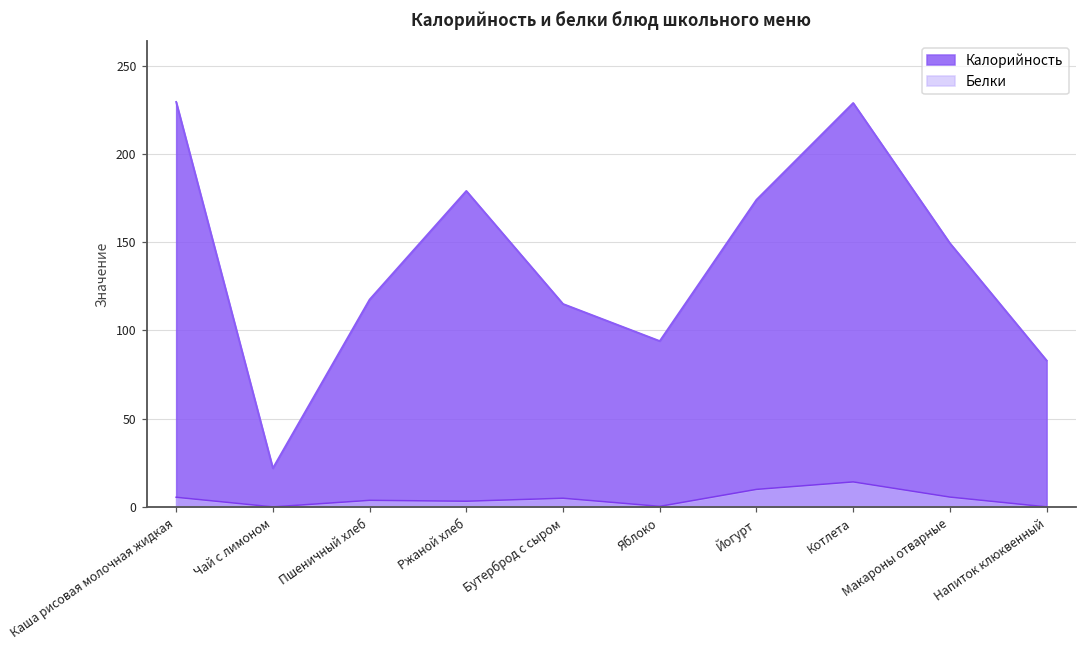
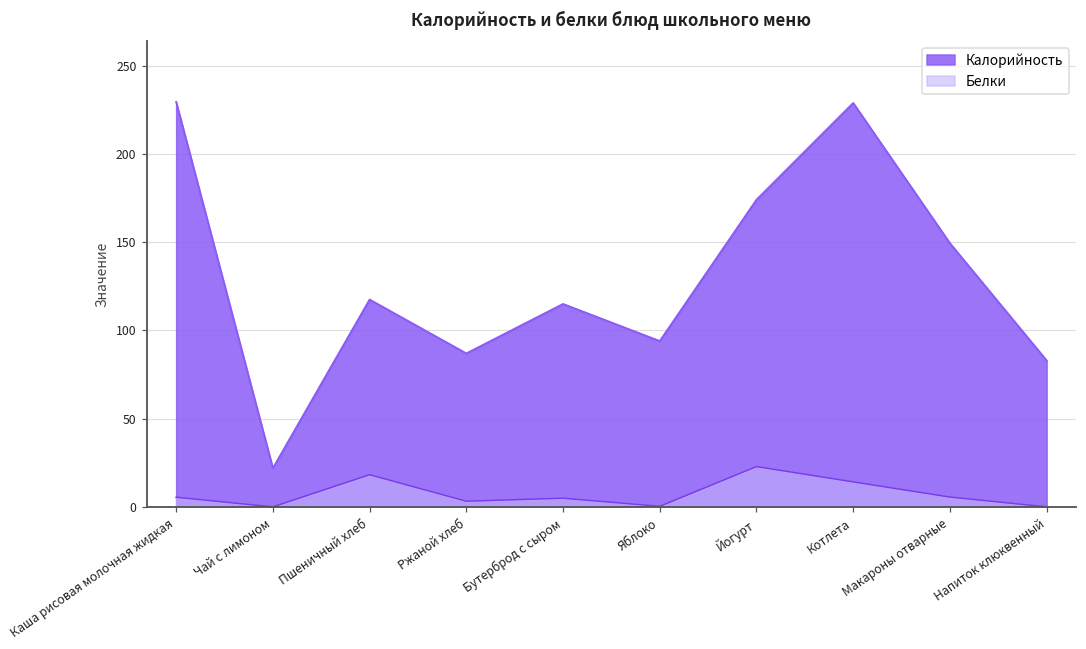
Белки, Пшеничный хлеб: 4 -> 18
Калорийность, Ржаной хлеб: 179 -> 87
Белки, Йогурт: 10 -> 23
